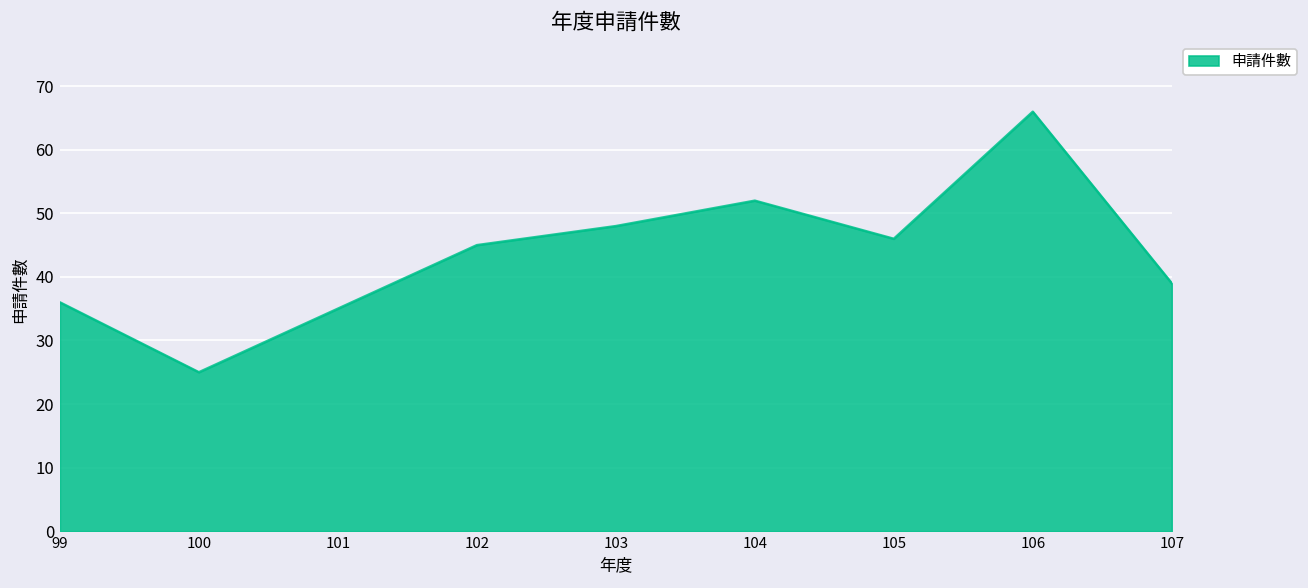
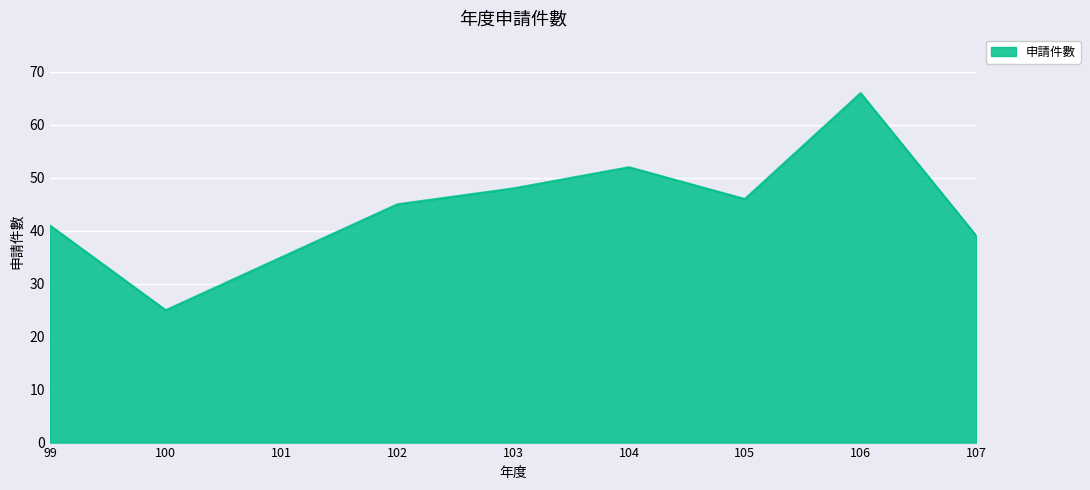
99: 36 -> 41
